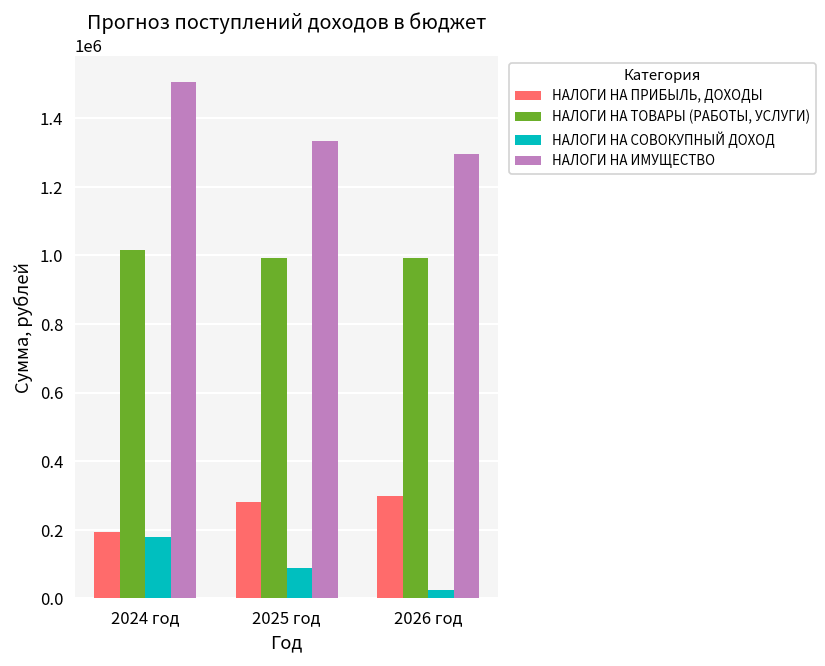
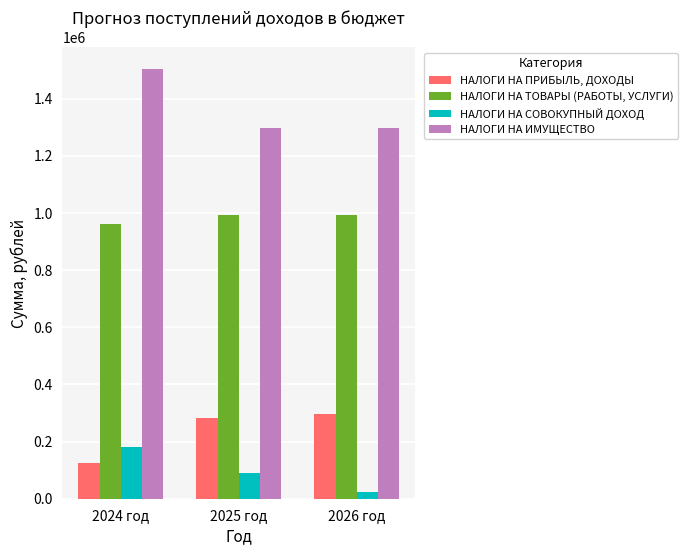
НАЛОГИ НА ПРИБЫЛЬ, ДОХОДЫ, 2024 год: 190000 -> 120000
НАЛОГИ НА ТОВАРЫ (РАБОТЫ, УСЛУГИ), 2024 год: 1020000 -> 960000
НАЛОГИ НА ИМУЩЕСТВО, 2025 год: 1330000 -> 1300000
